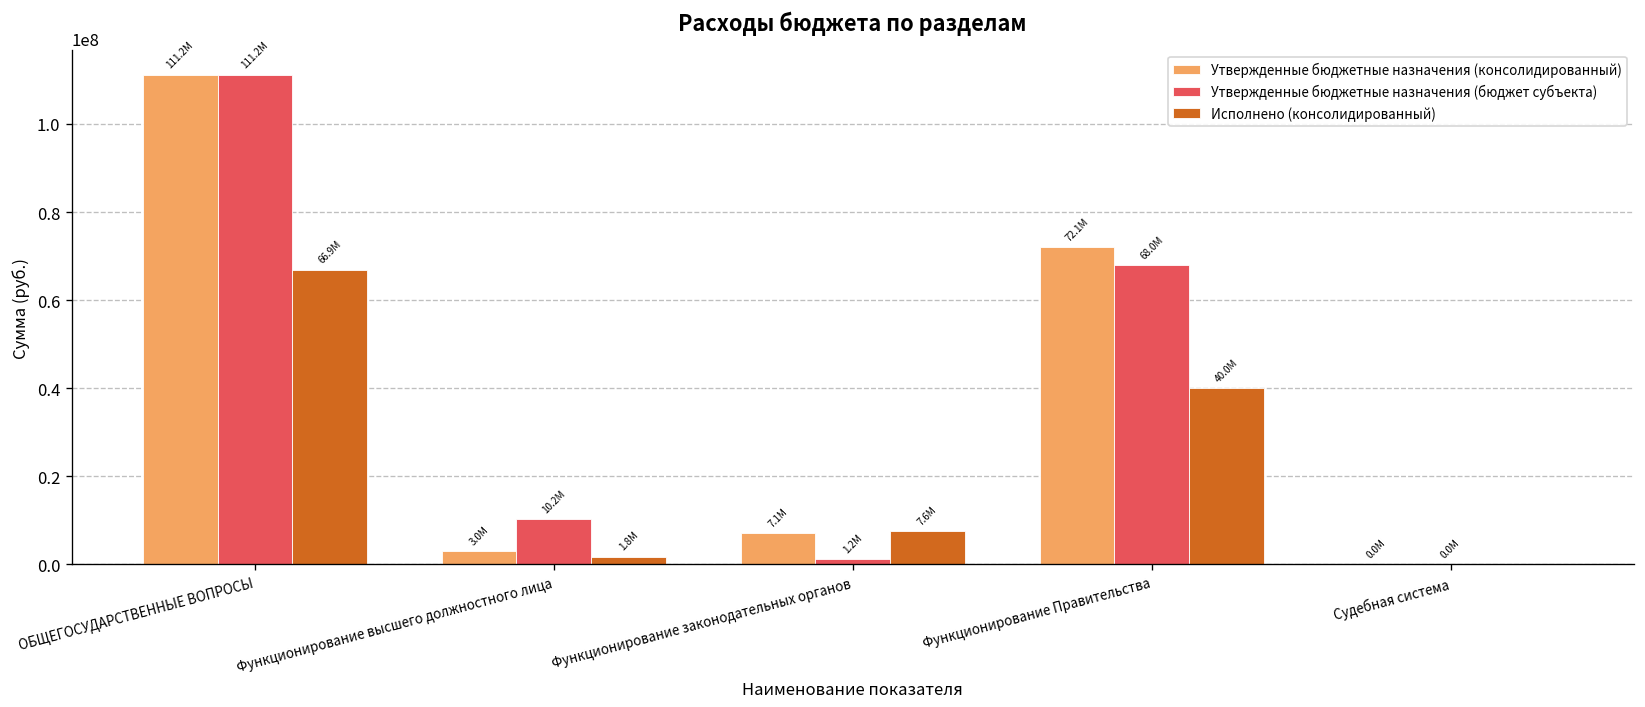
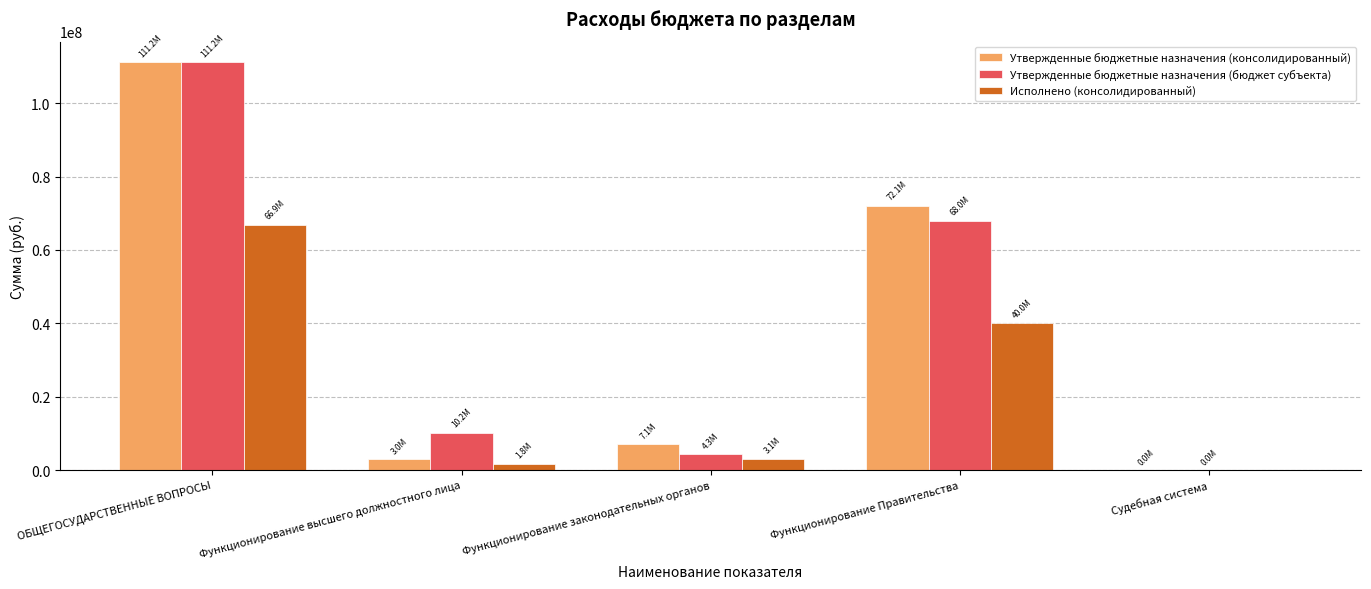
Утвержденные бюджетные назначения (бюджет субъекта), Функционирование законодательных органов: 1.2M -> 4.3M
Исполнено (консолидированный), Функционирование законодательных органов: 7.6M -> 3.1M
